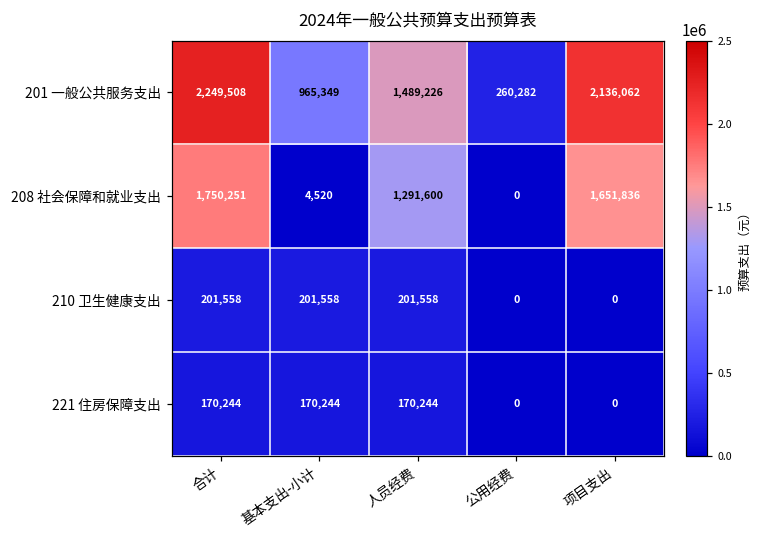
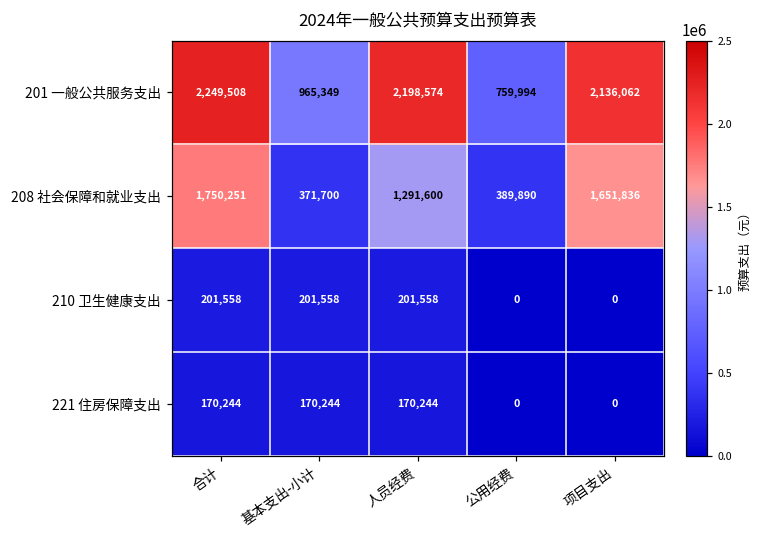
201 一般公共服务支出, 人员经费: 1,489,226 -> 2,198,574
201 一般公共服务支出, 公用经费: 260,282 -> 759,994
208 社会保障和就业支出, 基本支出-小计: 4,520 -> 371,700
208 社会保障和就业支出, 公用经费: 0 -> 389,890
